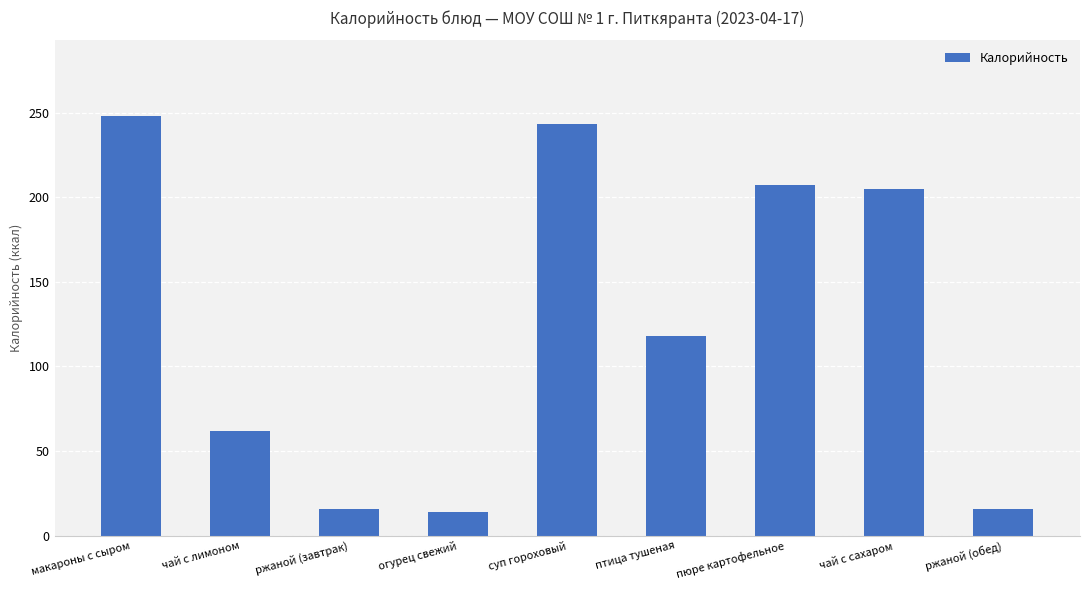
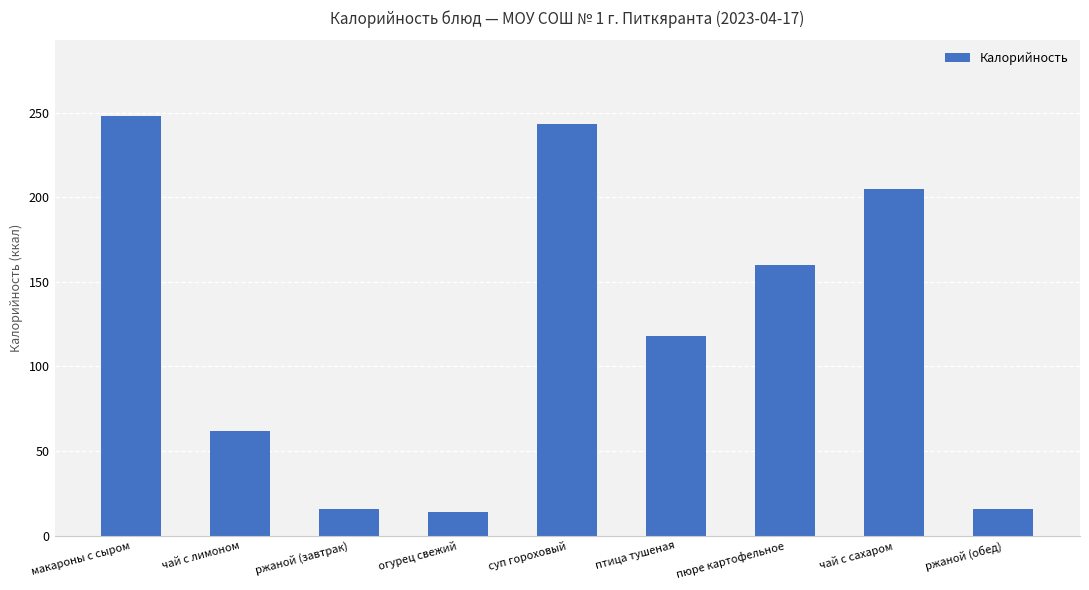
пюре картофельное: 207 -> 160
